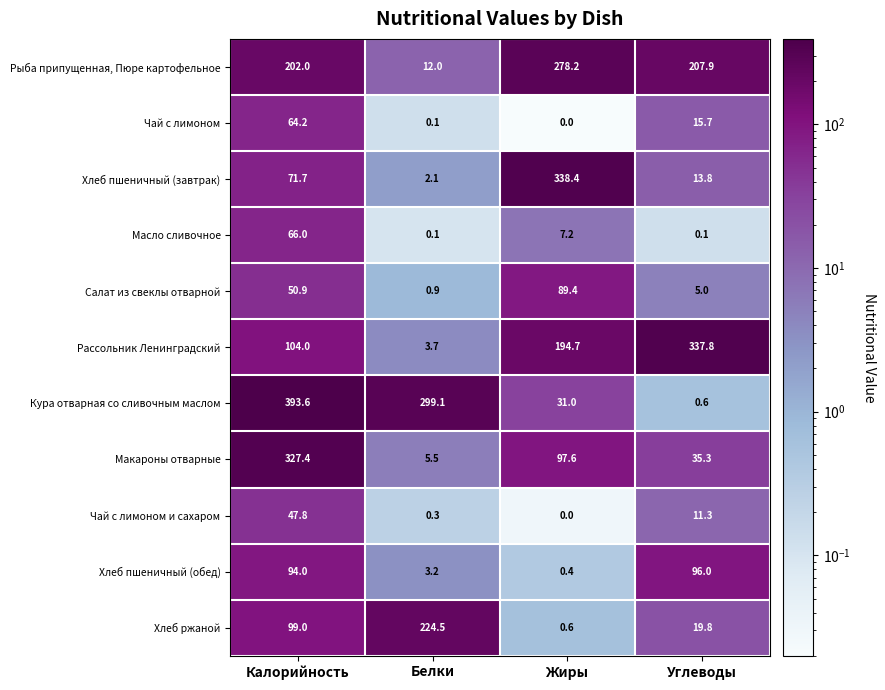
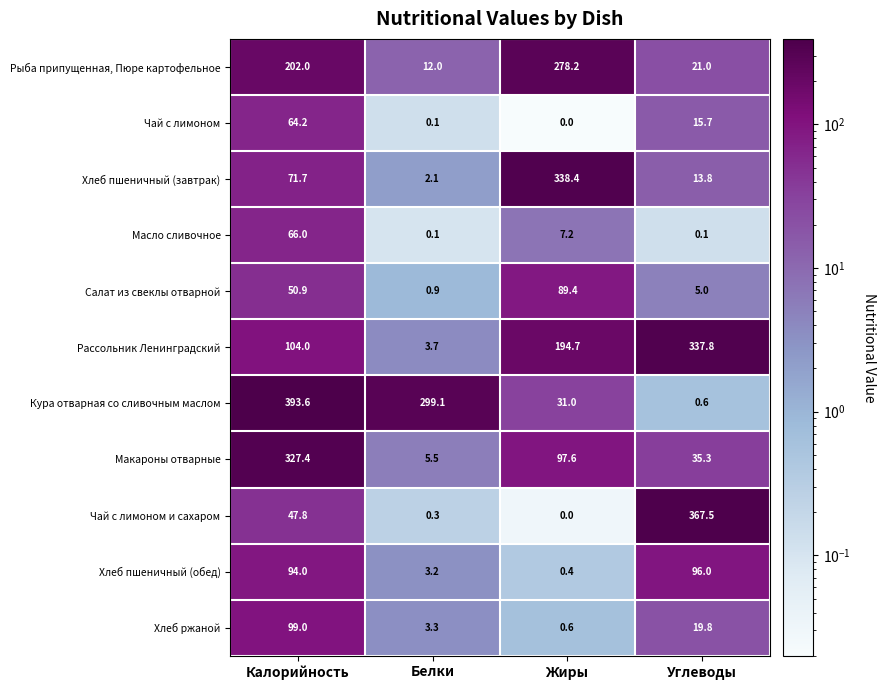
Рыба припущенная, Пюре картофельное, Углеводы: 207.9 -> 21.0
Чай с лимоном и сахаром, Углеводы: 11.3 -> 367.5
Хлеб ржаной, Белки: 224.5 -> 3.3
